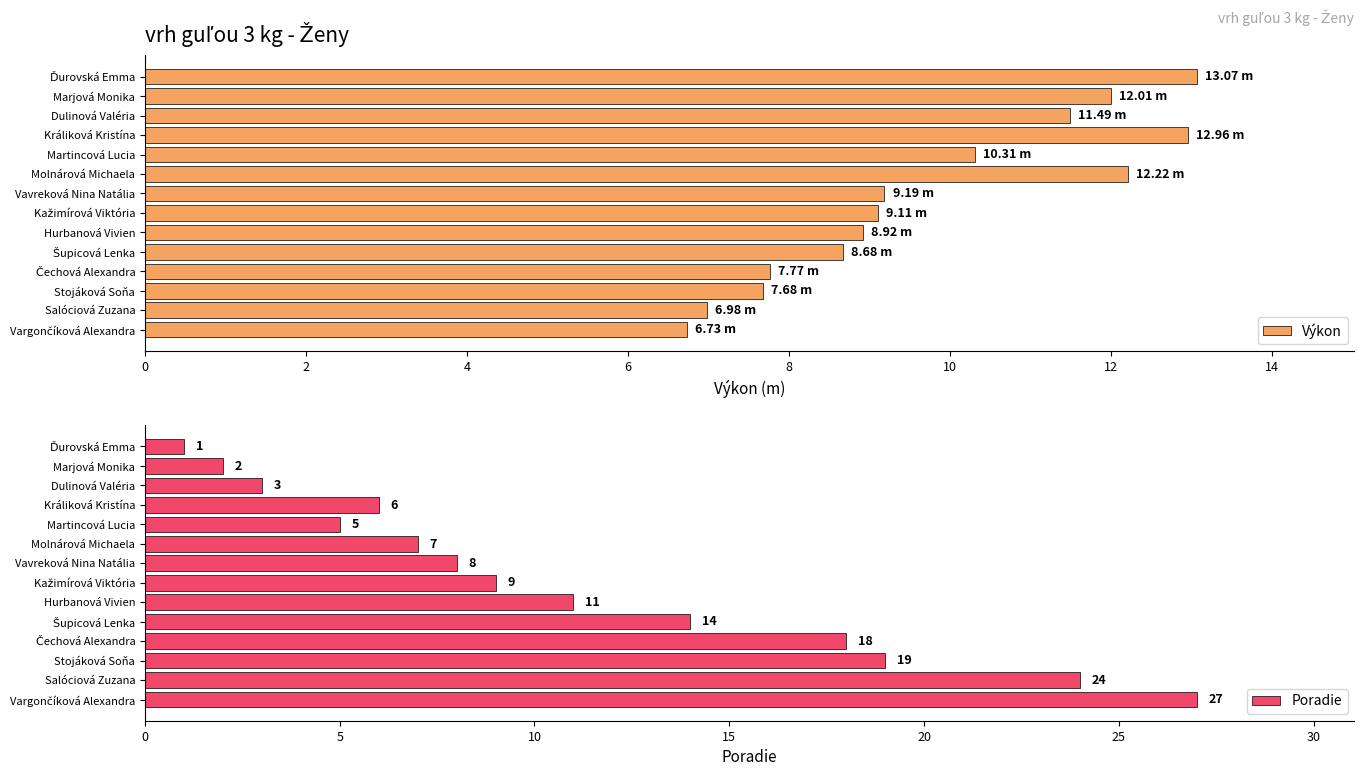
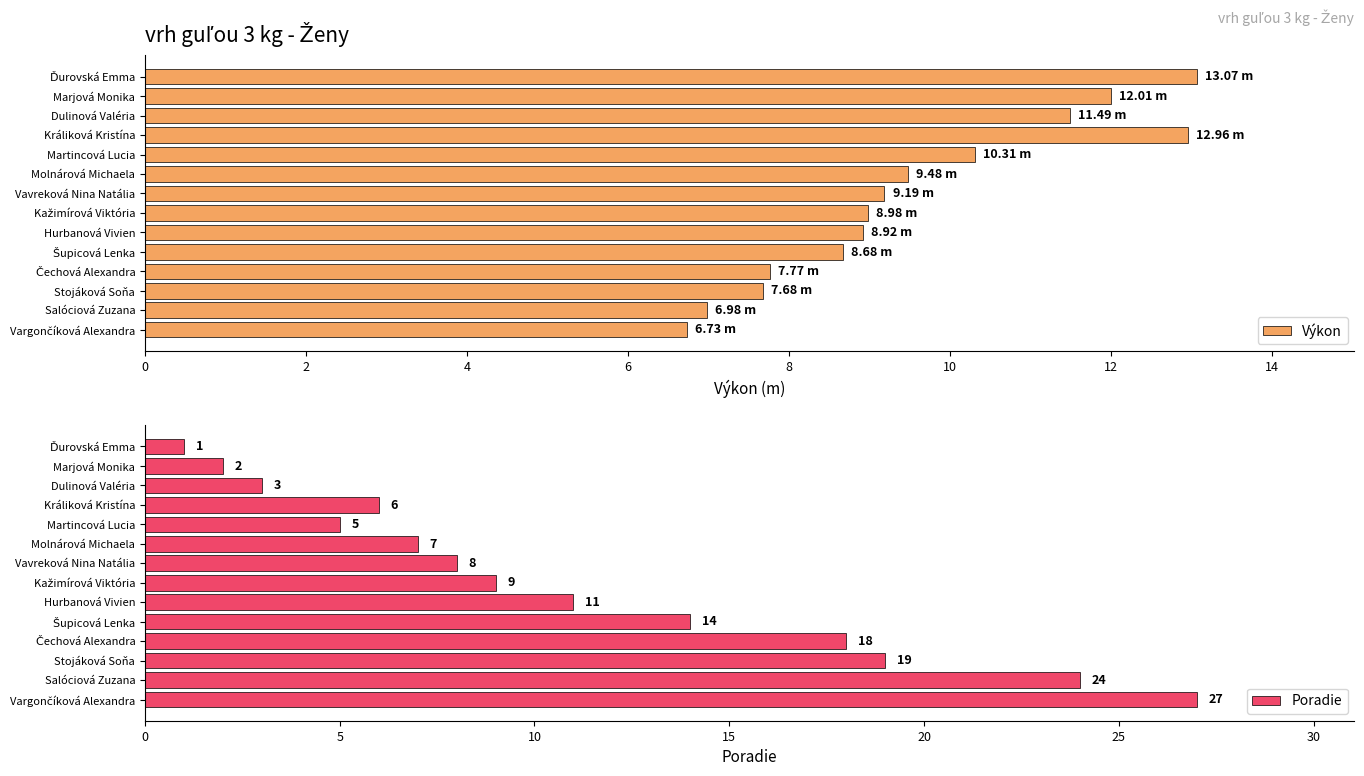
vrh guľou 3 kg - Ženy, Molnárová Michaela: 12.22 -> 9.48
vrh guľou 3 kg - Ženy, Kažimírová Viktória: 9.11 -> 8.98
